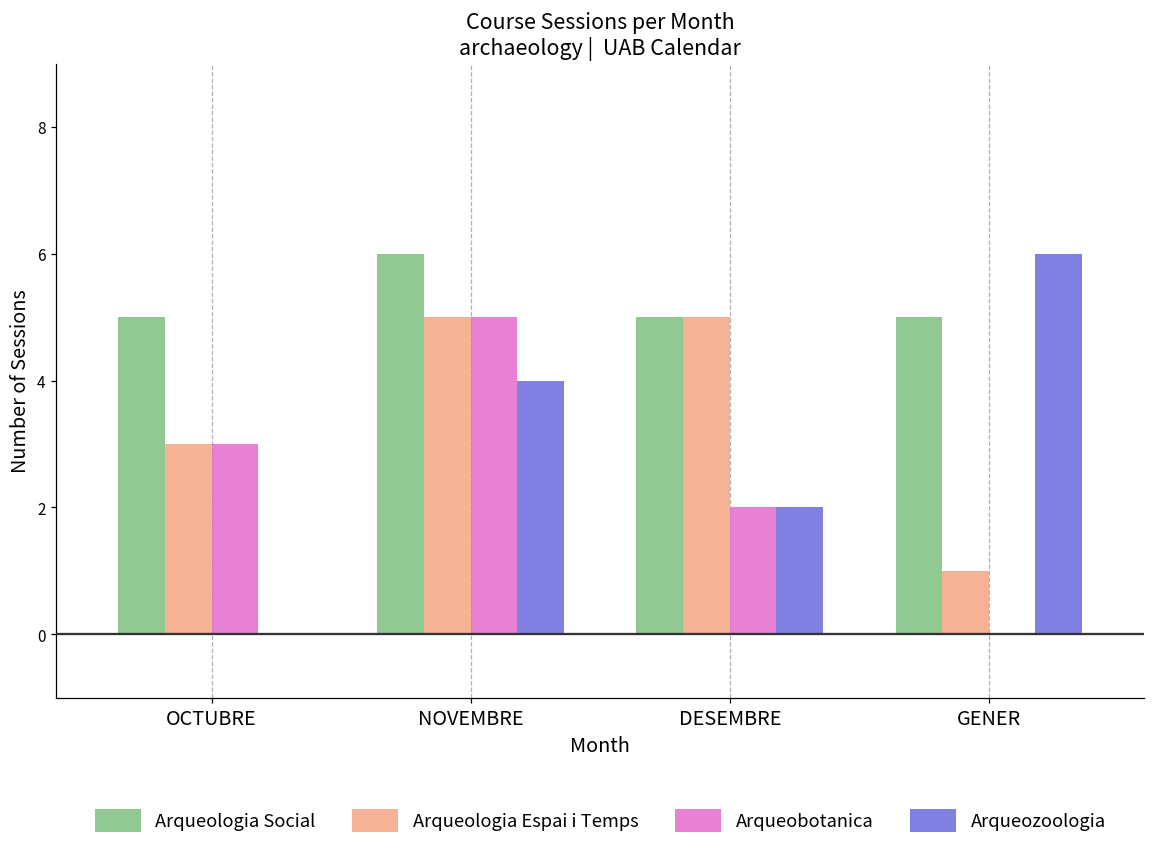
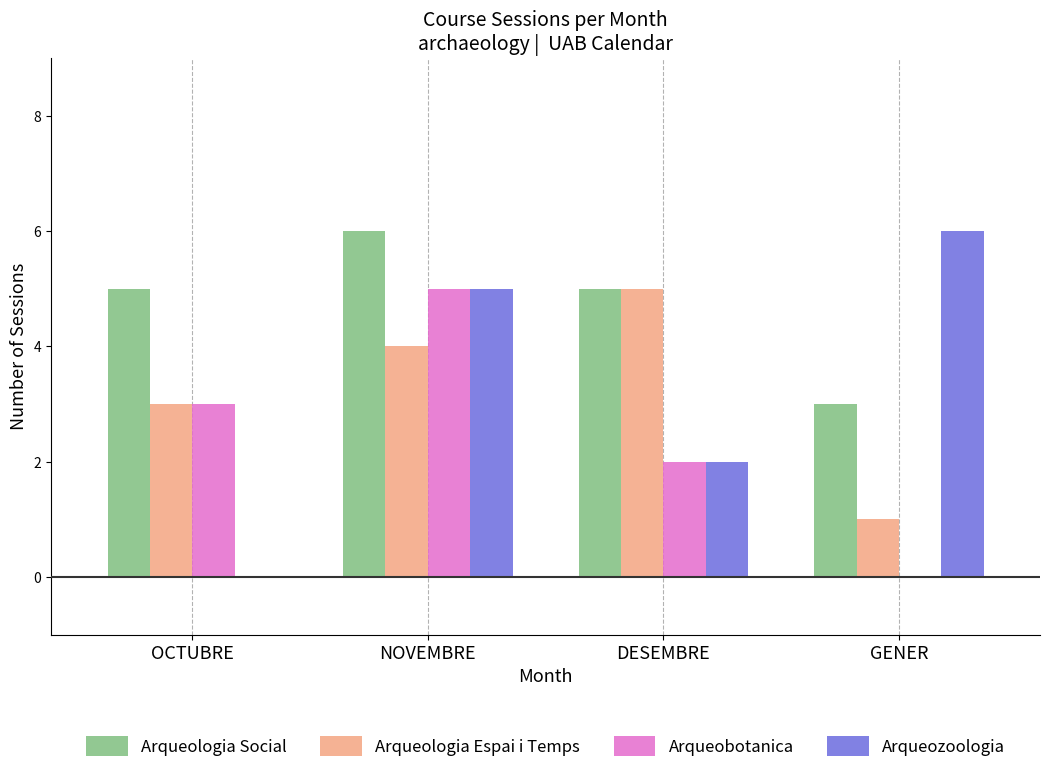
Arqueologia Espai i Temps, NOVEMBRE: 5 -> 4
Arqueozoologia, NOVEMBRE: 4 -> 5
Arqueologia Social, GENER: 5 -> 3
